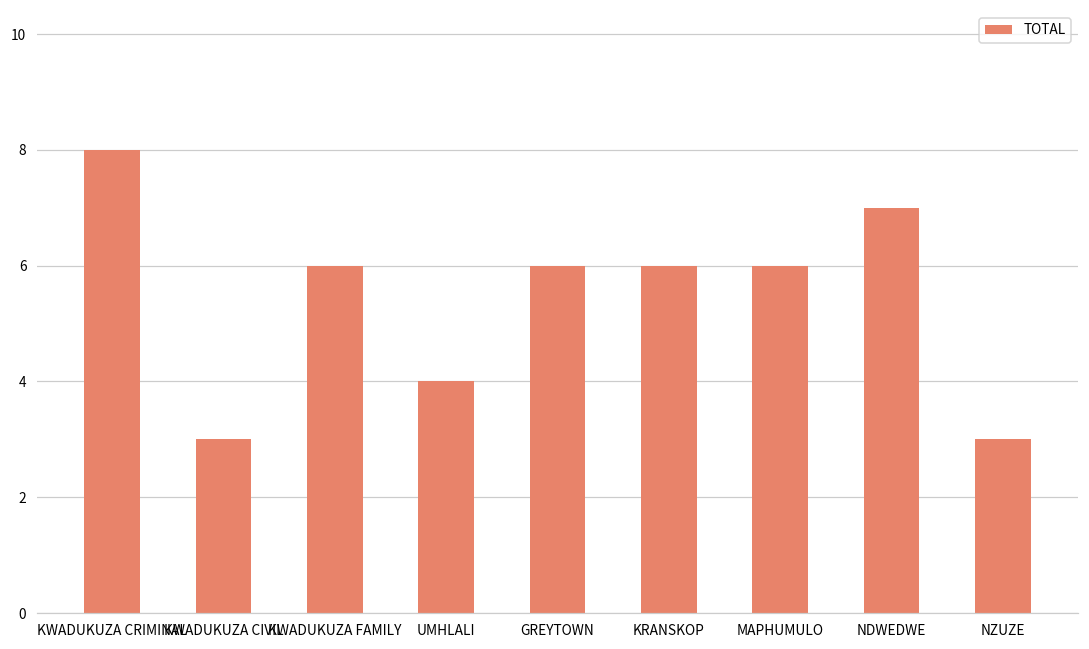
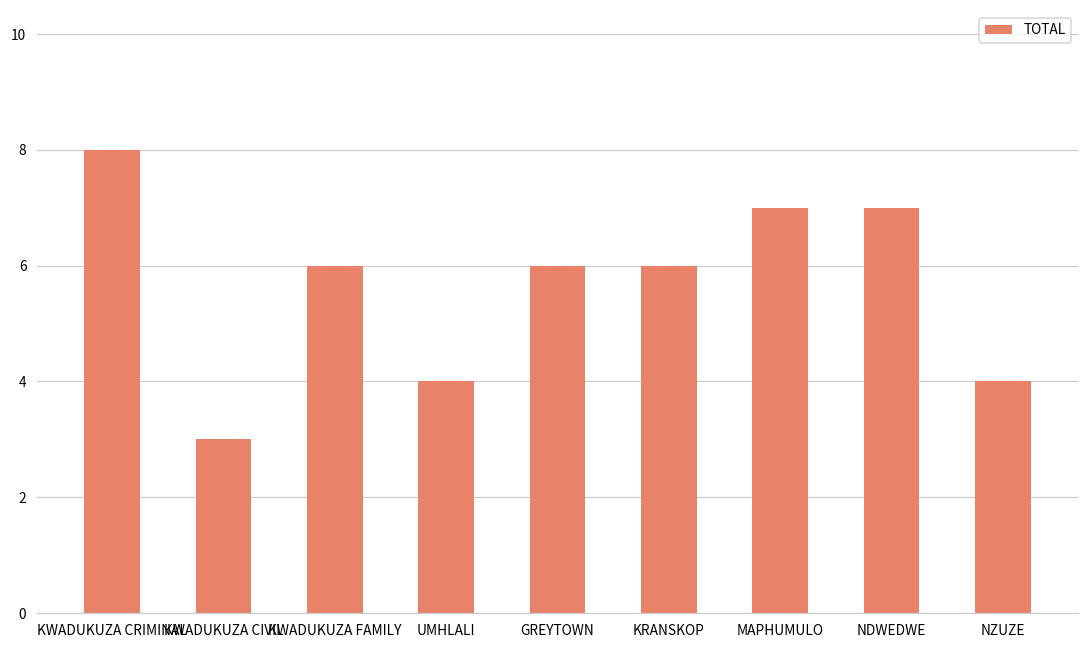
MAPHUMULO: 6 -> 7
NZUZE: 3 -> 4
